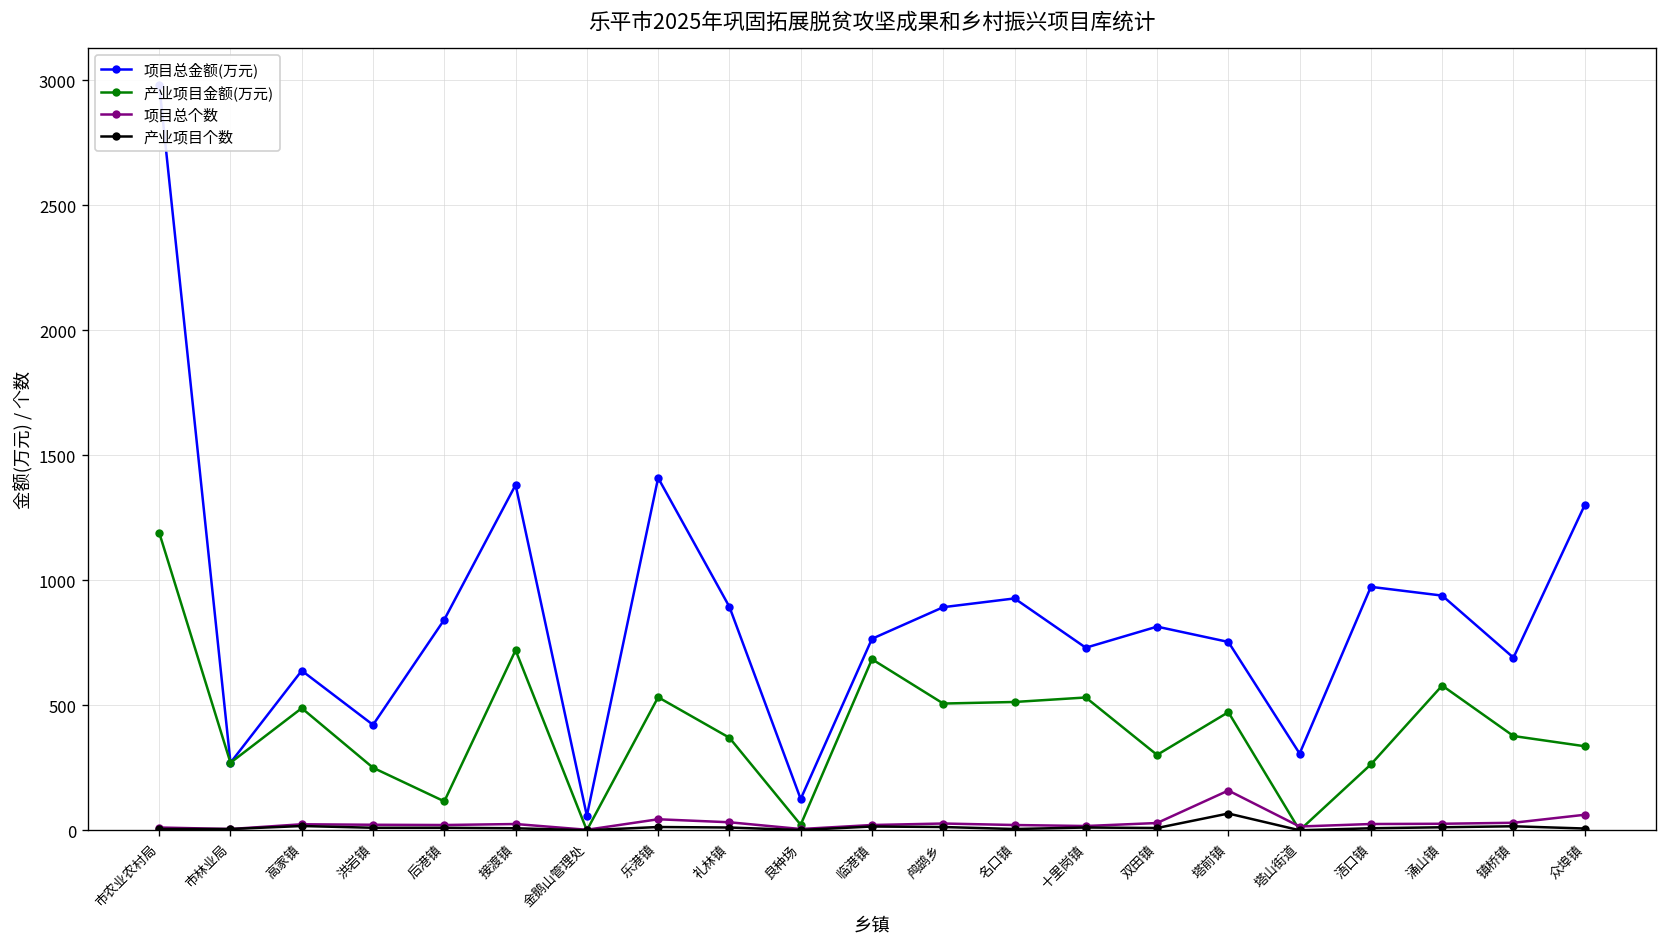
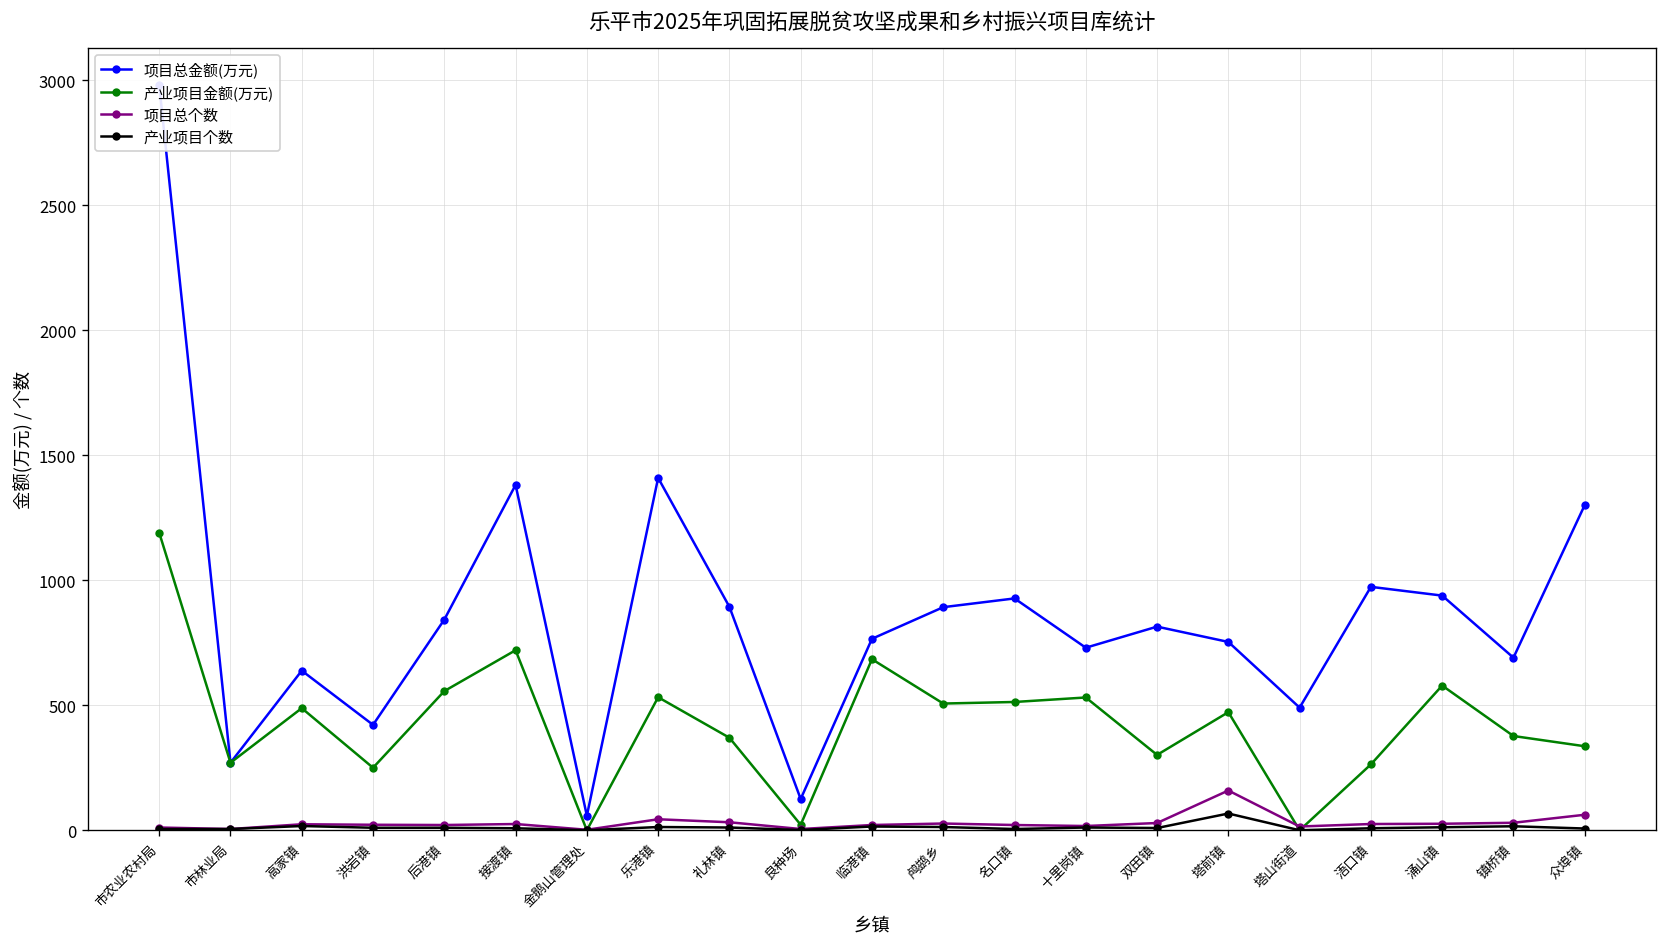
产业项目金额(万元), 后港镇: 120 -> 560
项目总金额(万元), 塔山街道: 310 -> 490
